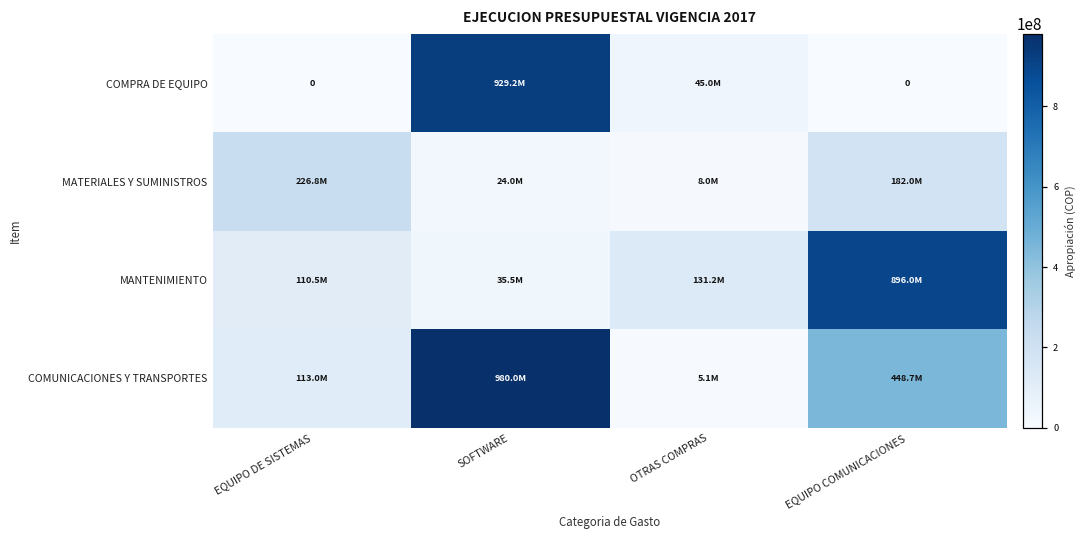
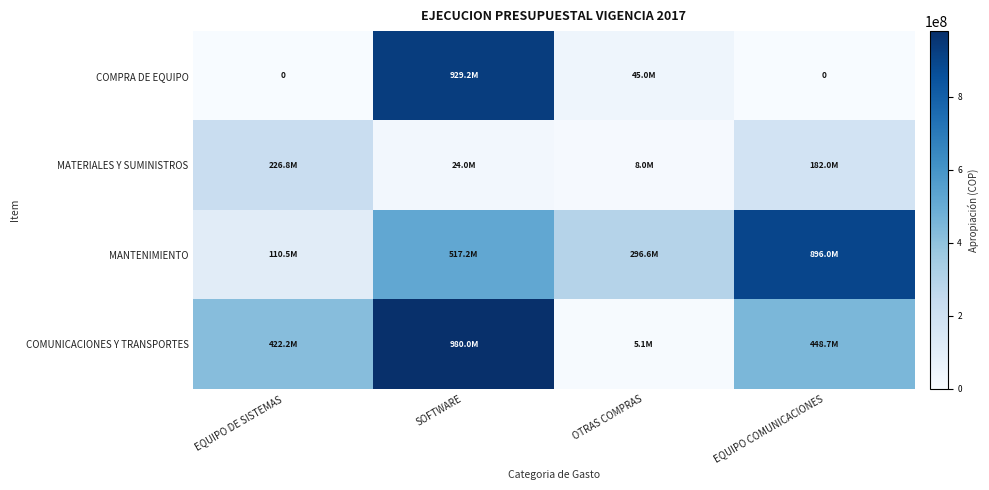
MANTENIMIENTO, SOFTWARE: 35.5M -> 517.2M
MANTENIMIENTO, OTRAS COMPRAS: 131.2M -> 296.6M
COMUNICACIONES Y TRANSPORTES, EQUIPO DE SISTEMAS: 113.0M -> 422.2M
